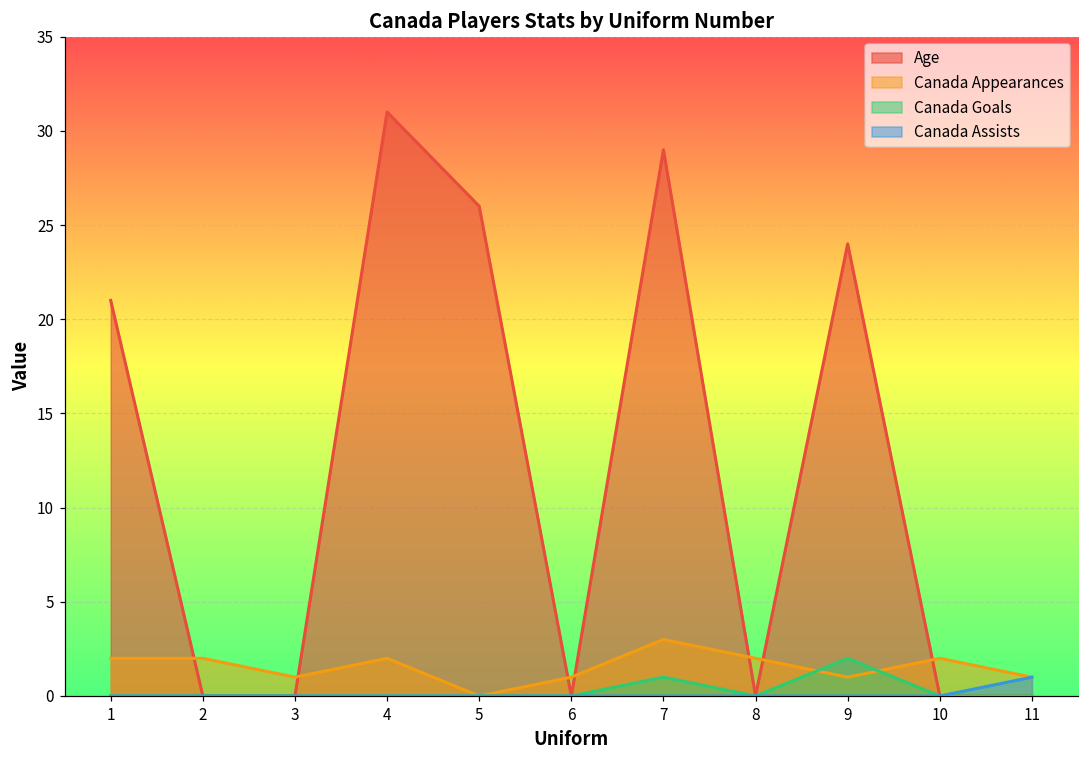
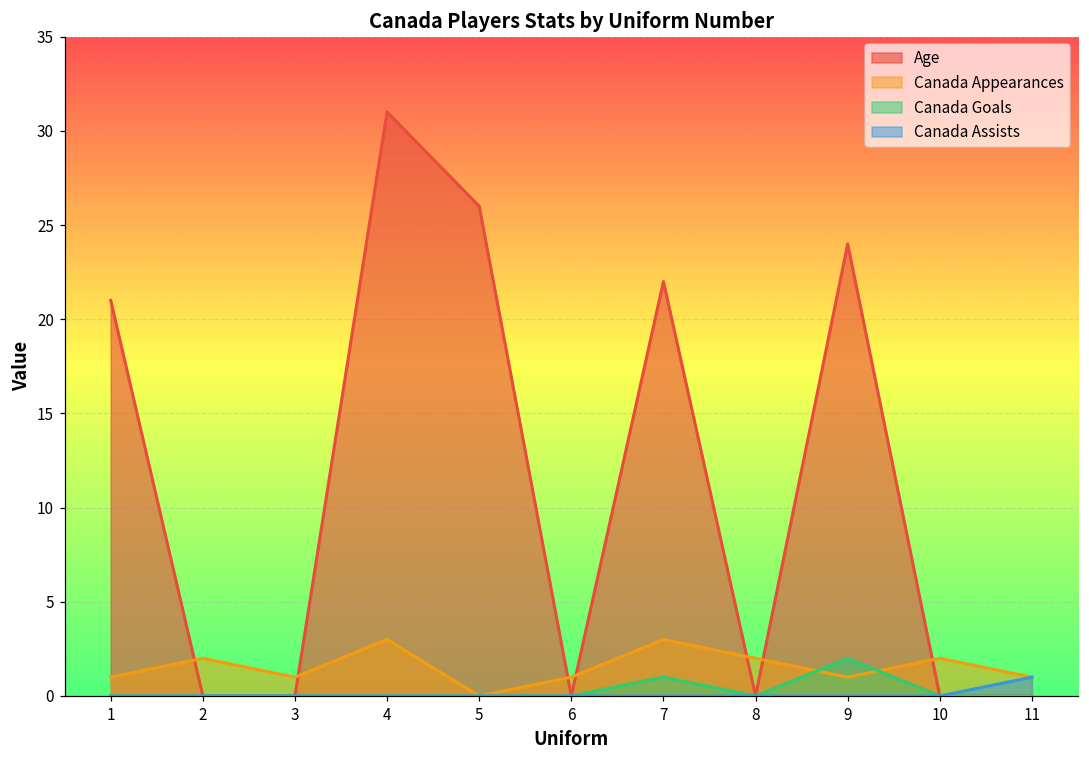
Canada Appearances, 1: 2 -> 1
Canada Appearances, 4: 2 -> 3
Age, 7: 29 -> 22
